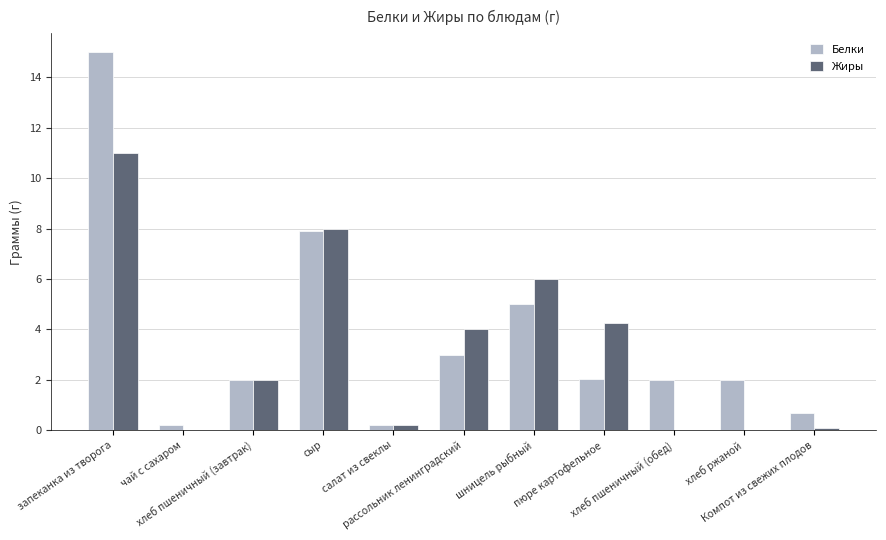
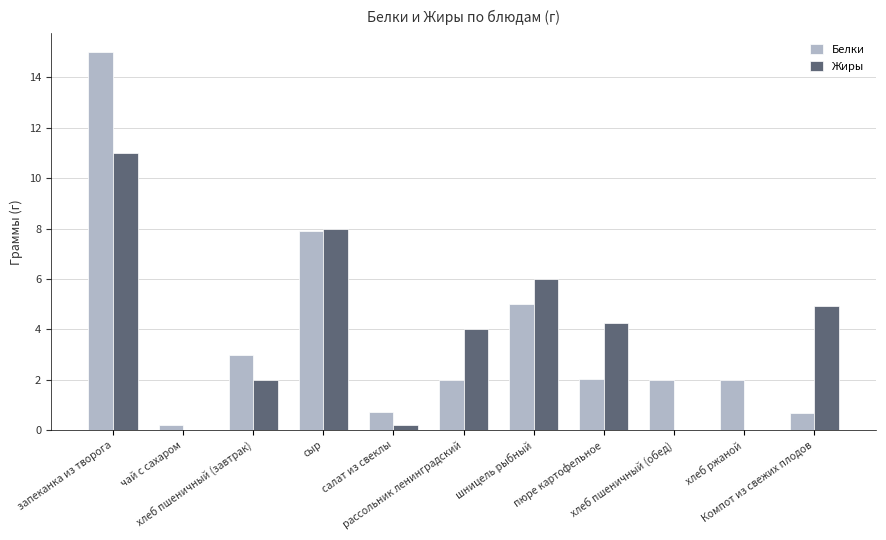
Белки, хлеб пшеничный (завтрак): 2 -> 3
Белки, салат из свеклы: 0.2 -> 0.7
Белки, рассольник ленинградский: 3 -> 2
Жиры, Компот из свежих плодов: 0.1 -> 4.9
